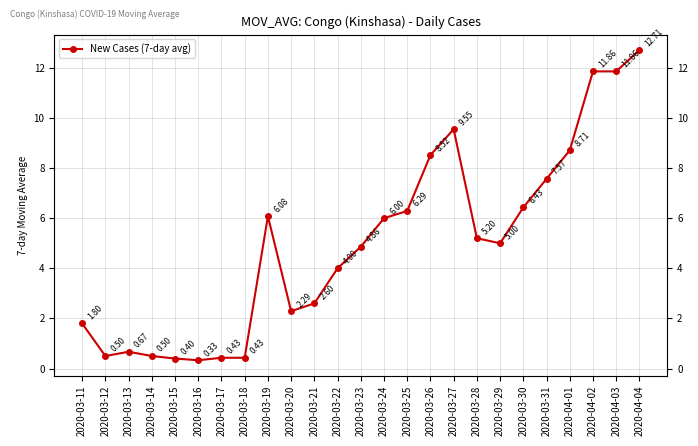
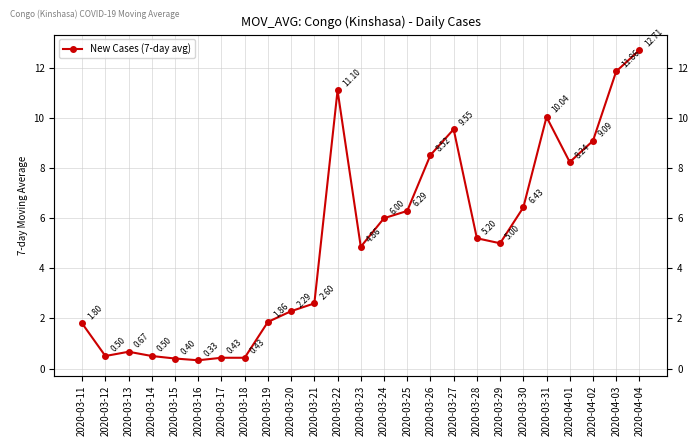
2020-03-19: 6.08 -> 1.86
2020-03-22: 4.00 -> 11.10
2020-03-31: 7.57 -> 10.04
2020-04-01: 8.71 -> 8.24
2020-04-02: 11.86 -> 9.09
